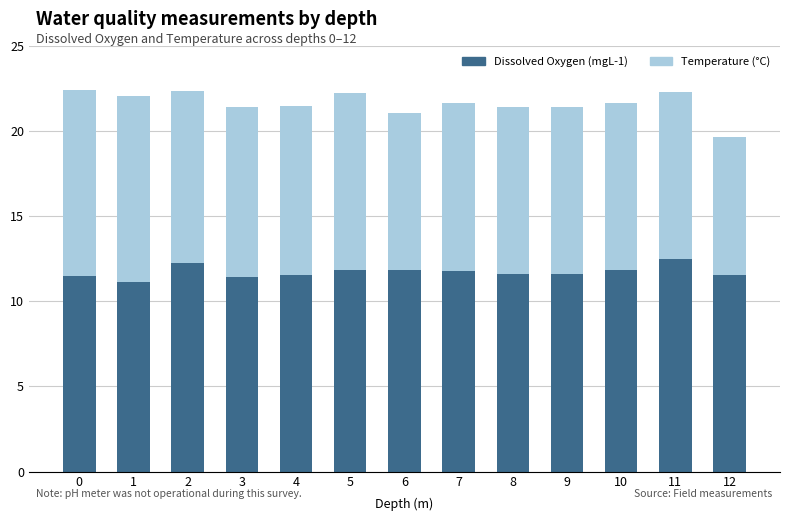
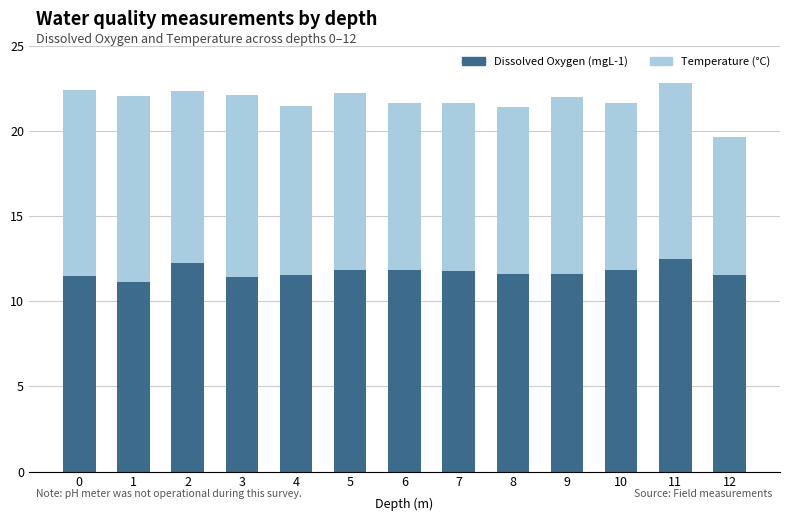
Temperature (°C), 3: 10.0 -> 10.7
Temperature (°C), 6: 9.3 -> 9.8
Temperature (°C), 9: 9.8 -> 10.4
Temperature (°C), 11: 9.8 -> 10.3
